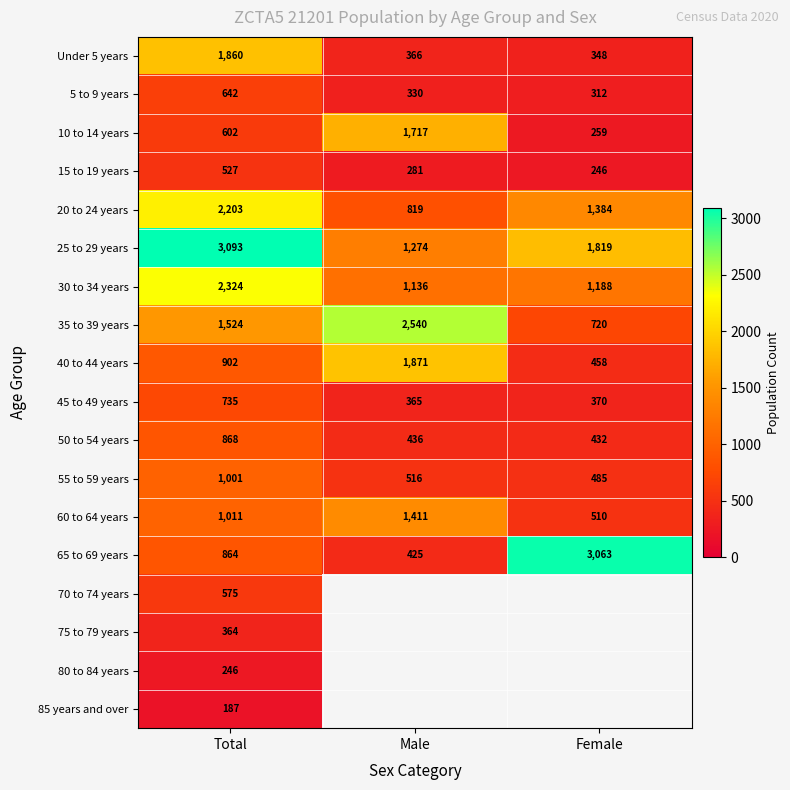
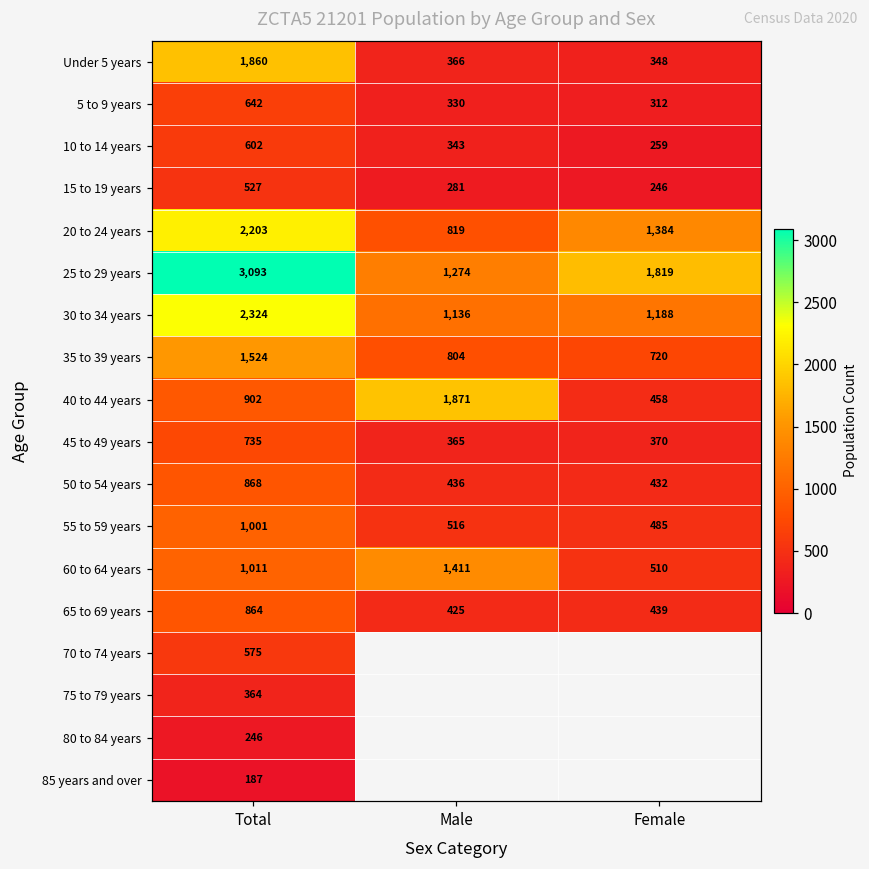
10 to 14 years, Male: 1,717 -> 343
35 to 39 years, Male: 2,540 -> 804
65 to 69 years, Female: 3,063 -> 439
